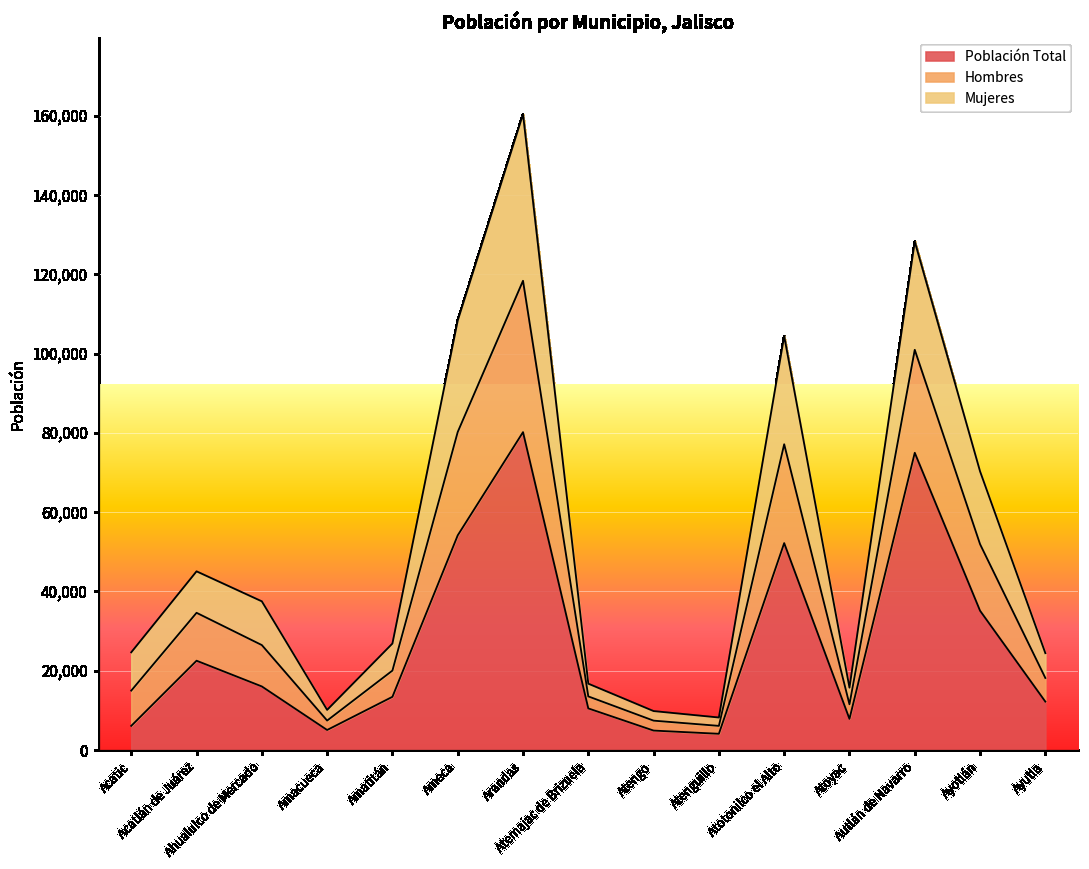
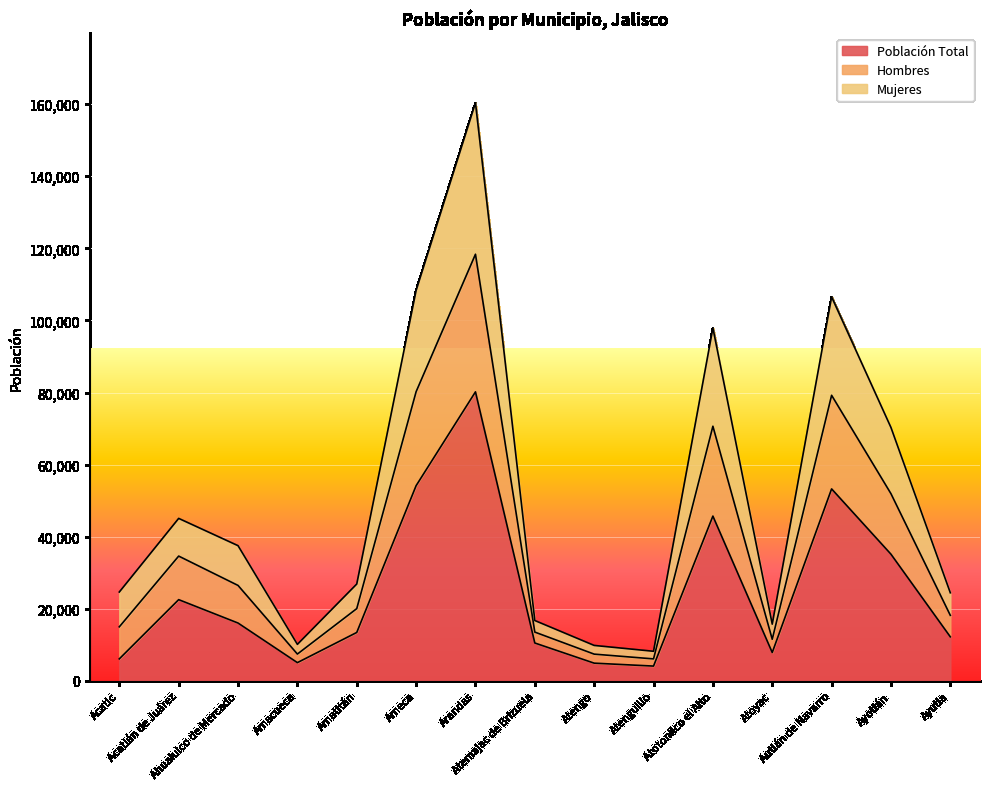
Población Total, Atotonilco el Alto: 52,000 -> 46,000
Población Total, Autlán de Navarro: 75,000 -> 53,000
